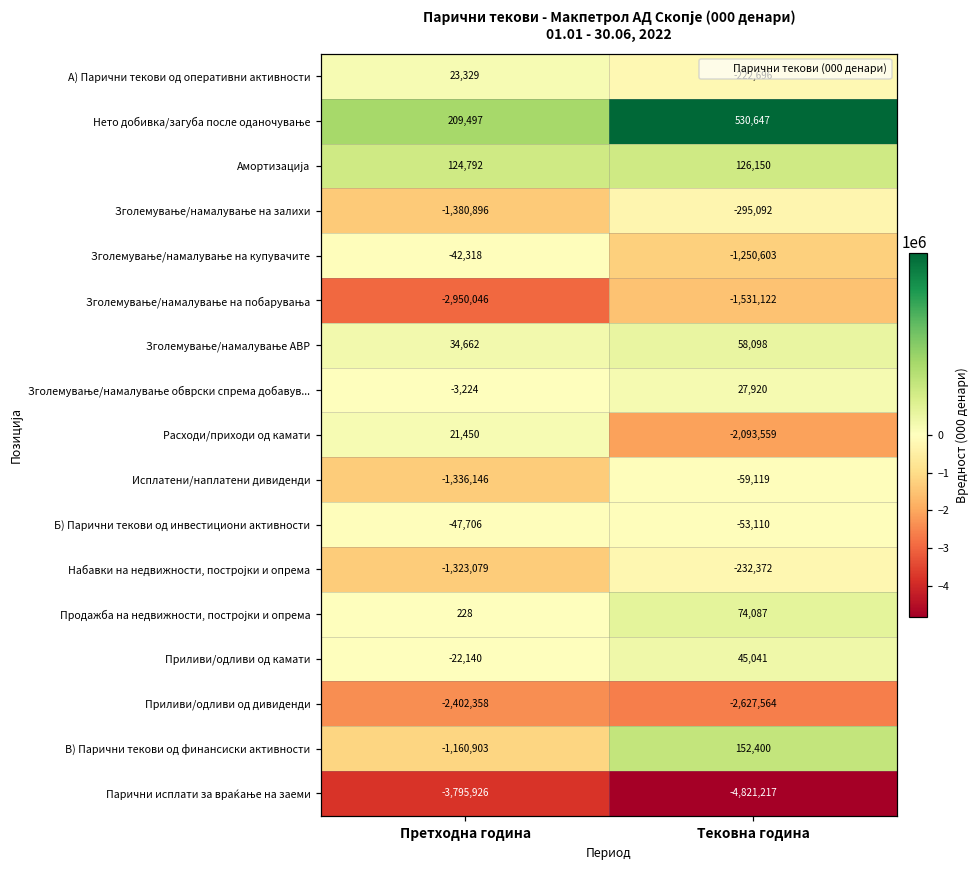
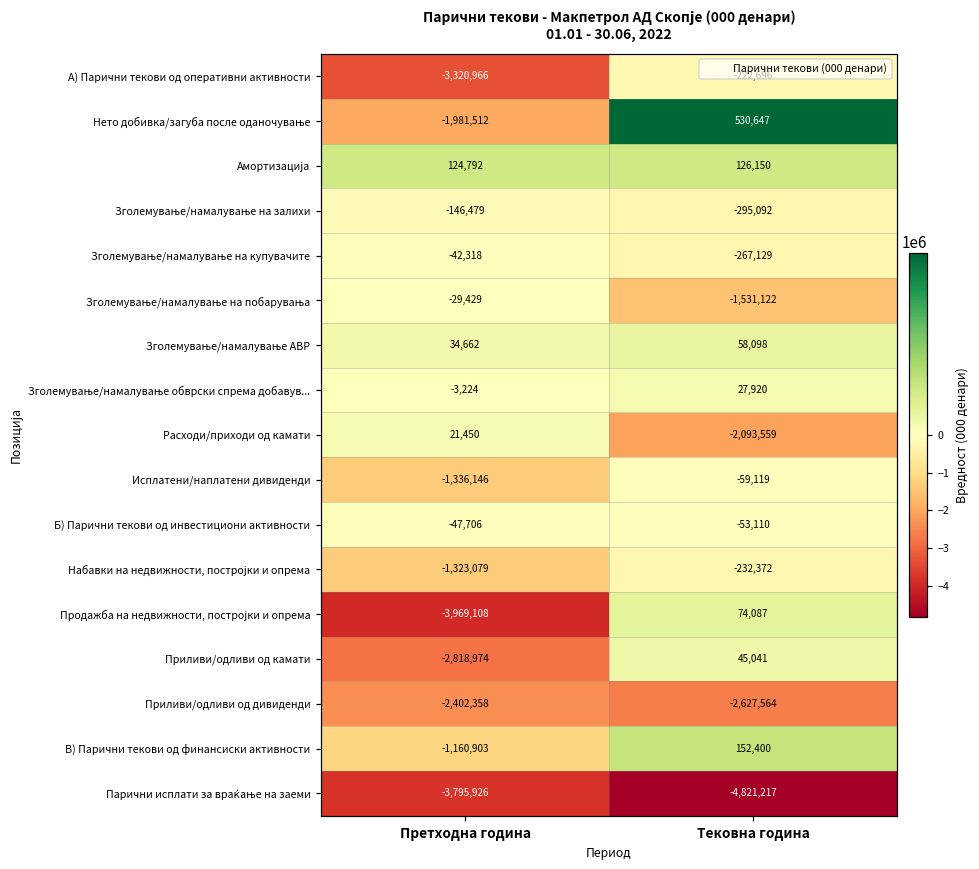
А) Парични текови од оперативни активности, Претходна година: 23,329 -> -3,320,966
Нето добивка/загуба после оданочување, Претходна година: 209,497 -> -1,981,512
Зголемување/намалување на залихи, Претходна година: -1,380,896 -> -146,479
Зголемување/намалување на купувачите, Тековна година: -1,250,603 -> -267,129
Зголемување/намалување на побарувања, Претходна година: -2,950,046 -> -29,429
Продажба на недвижности, постројки и опрема, Претходна година: 228 -> -3,969,108
Приливи/одливи од камати, Претходна година: -22,140 -> -2,818,974
